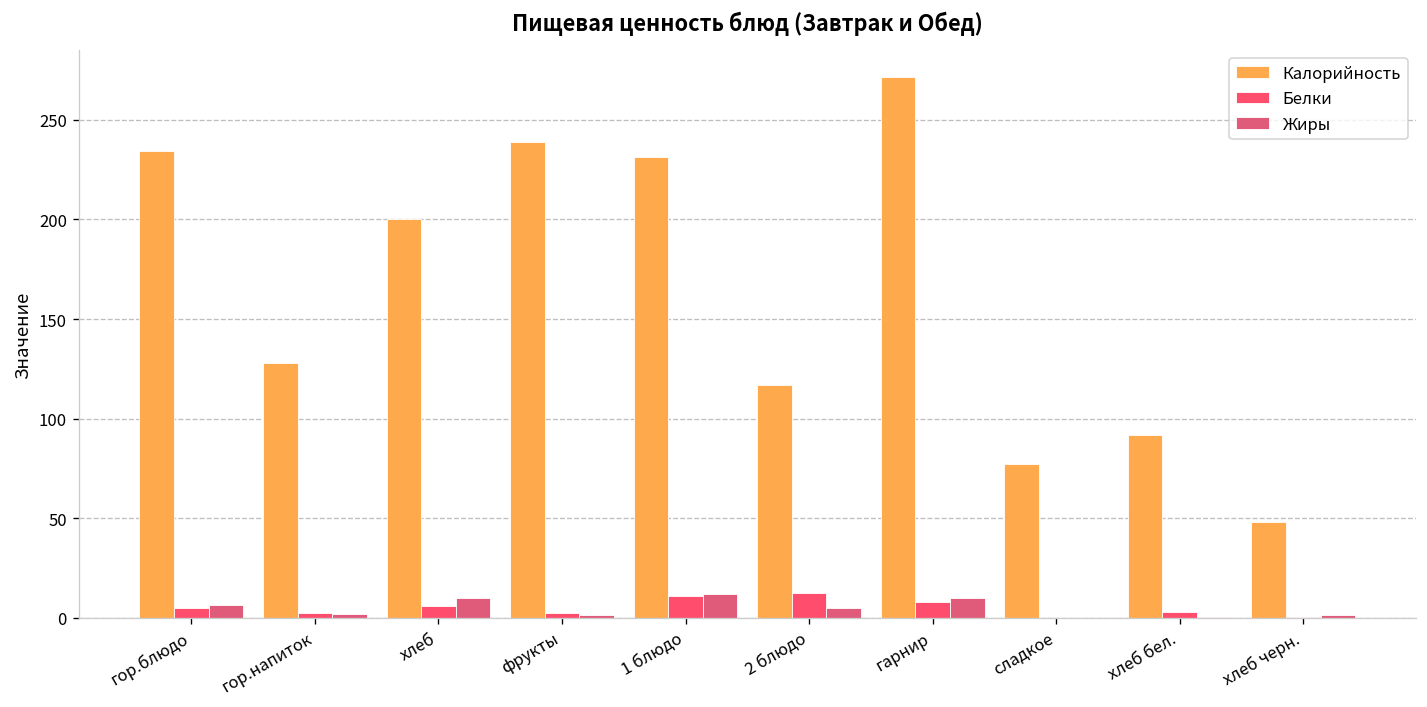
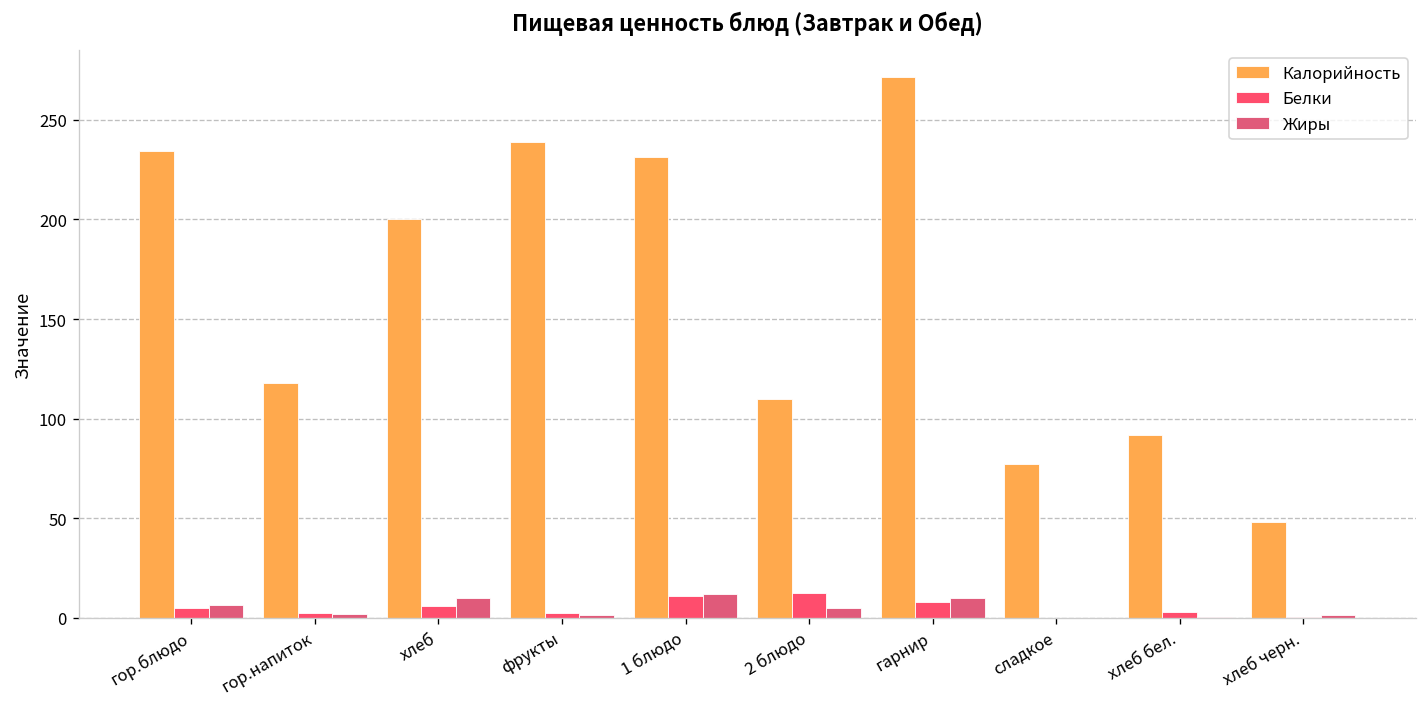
Калорийность, гор.напиток: 128 -> 118
Калорийность, 2 блюдо: 117 -> 110
